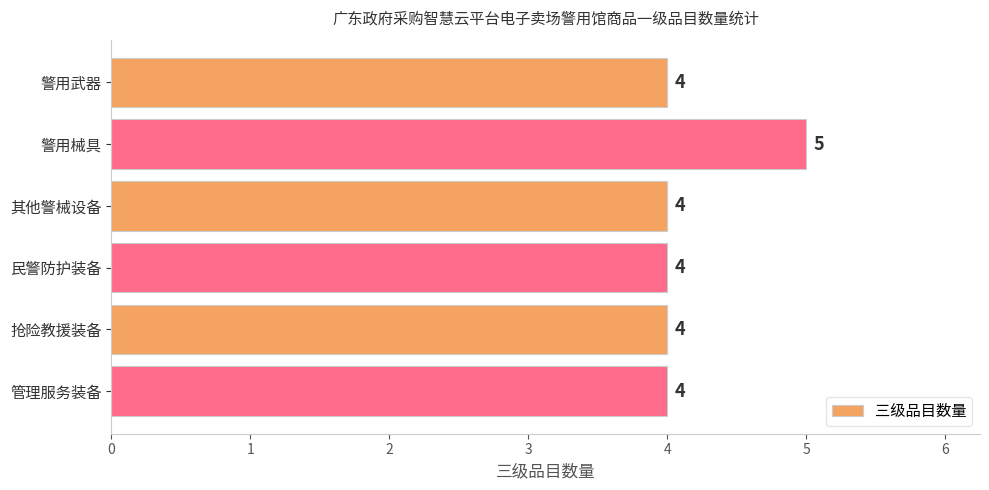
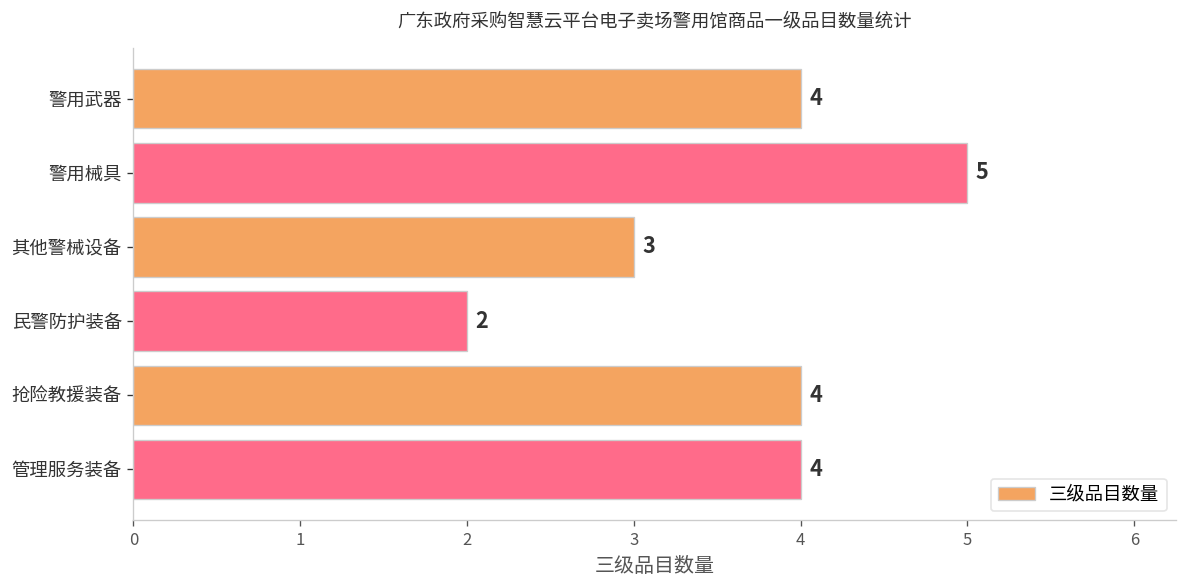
其他警械设备: 4 -> 3
民警防护装备: 4 -> 2
